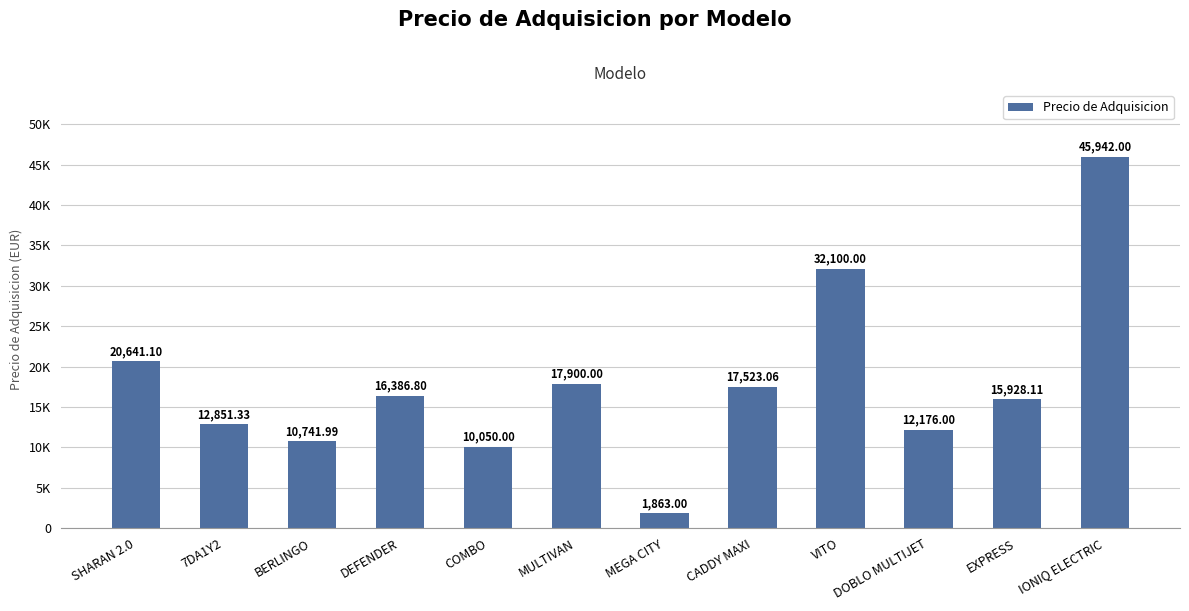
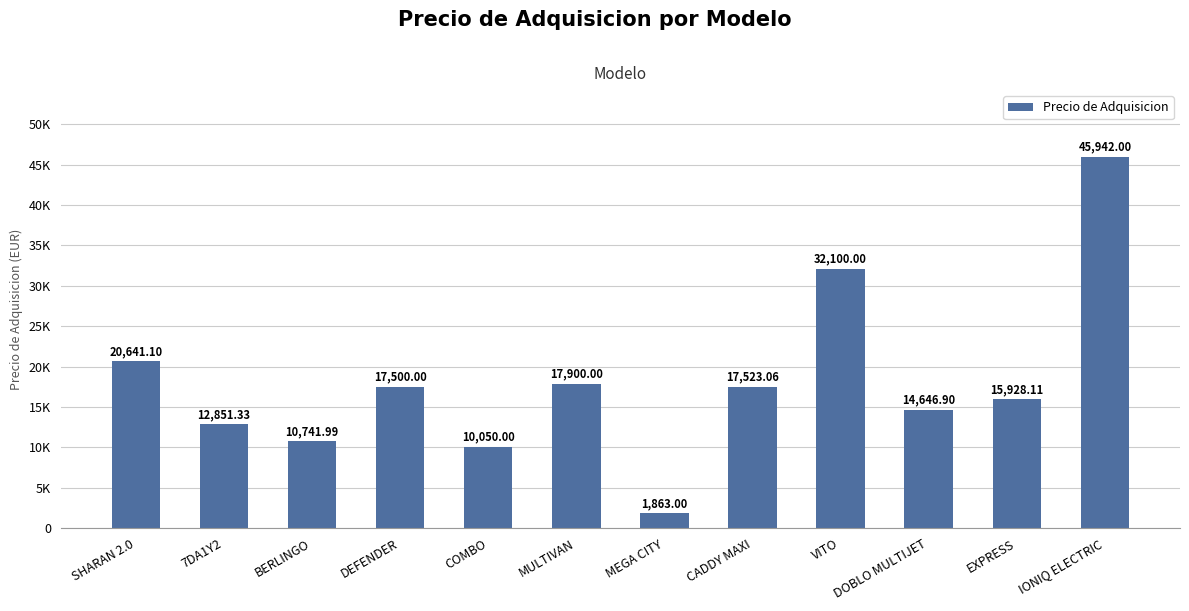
DEFENDER: 16,386.80 -> 17,500.00
DOBLO MULTIJET: 12,176.00 -> 14,646.90
